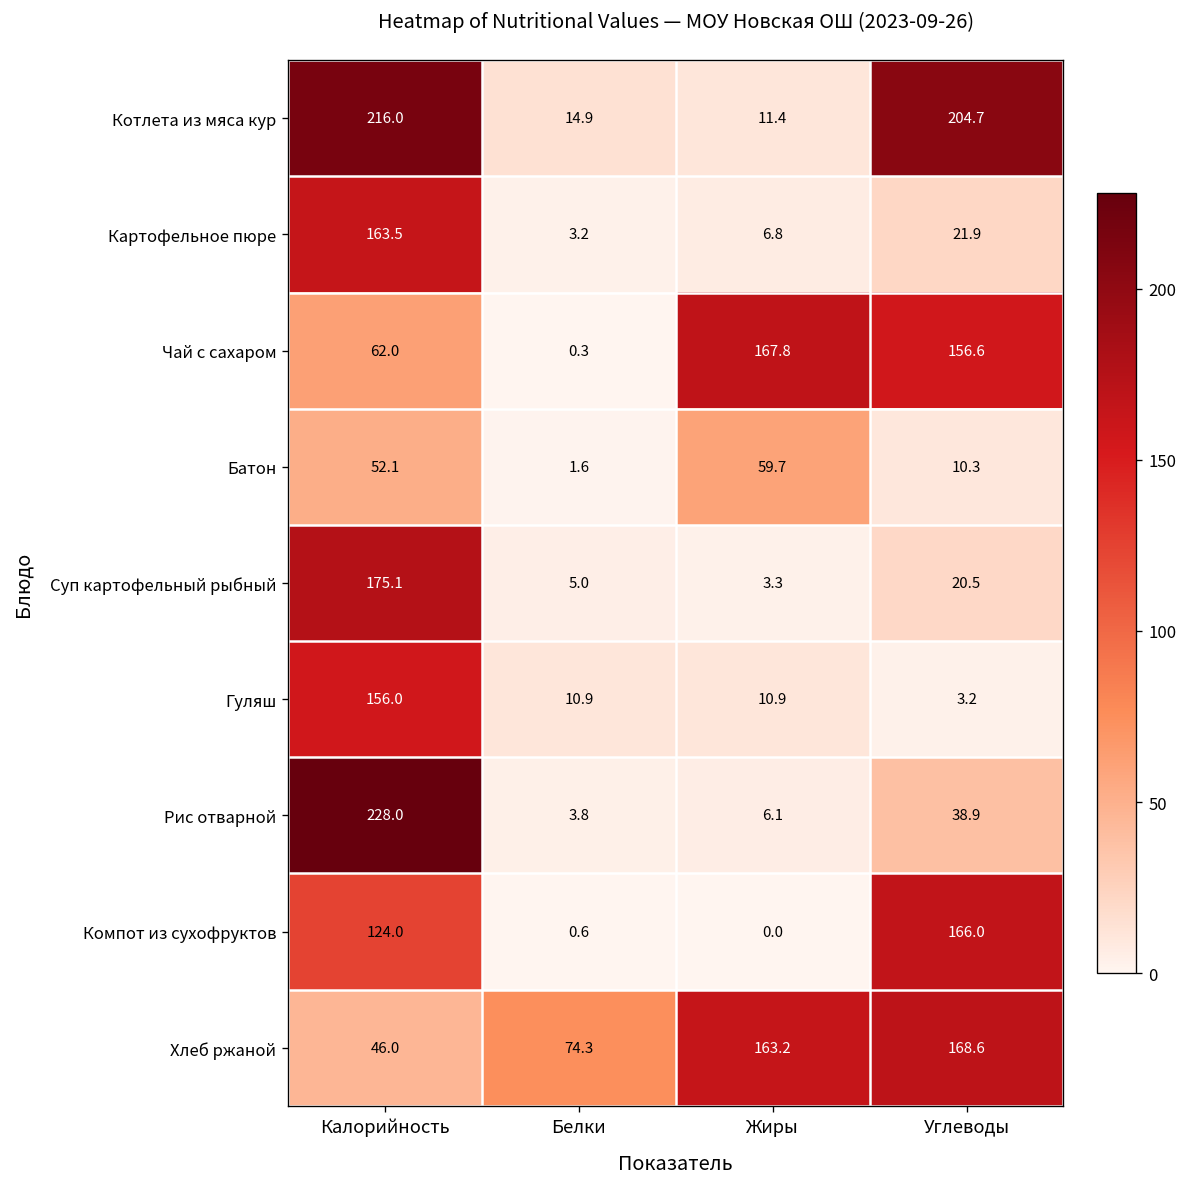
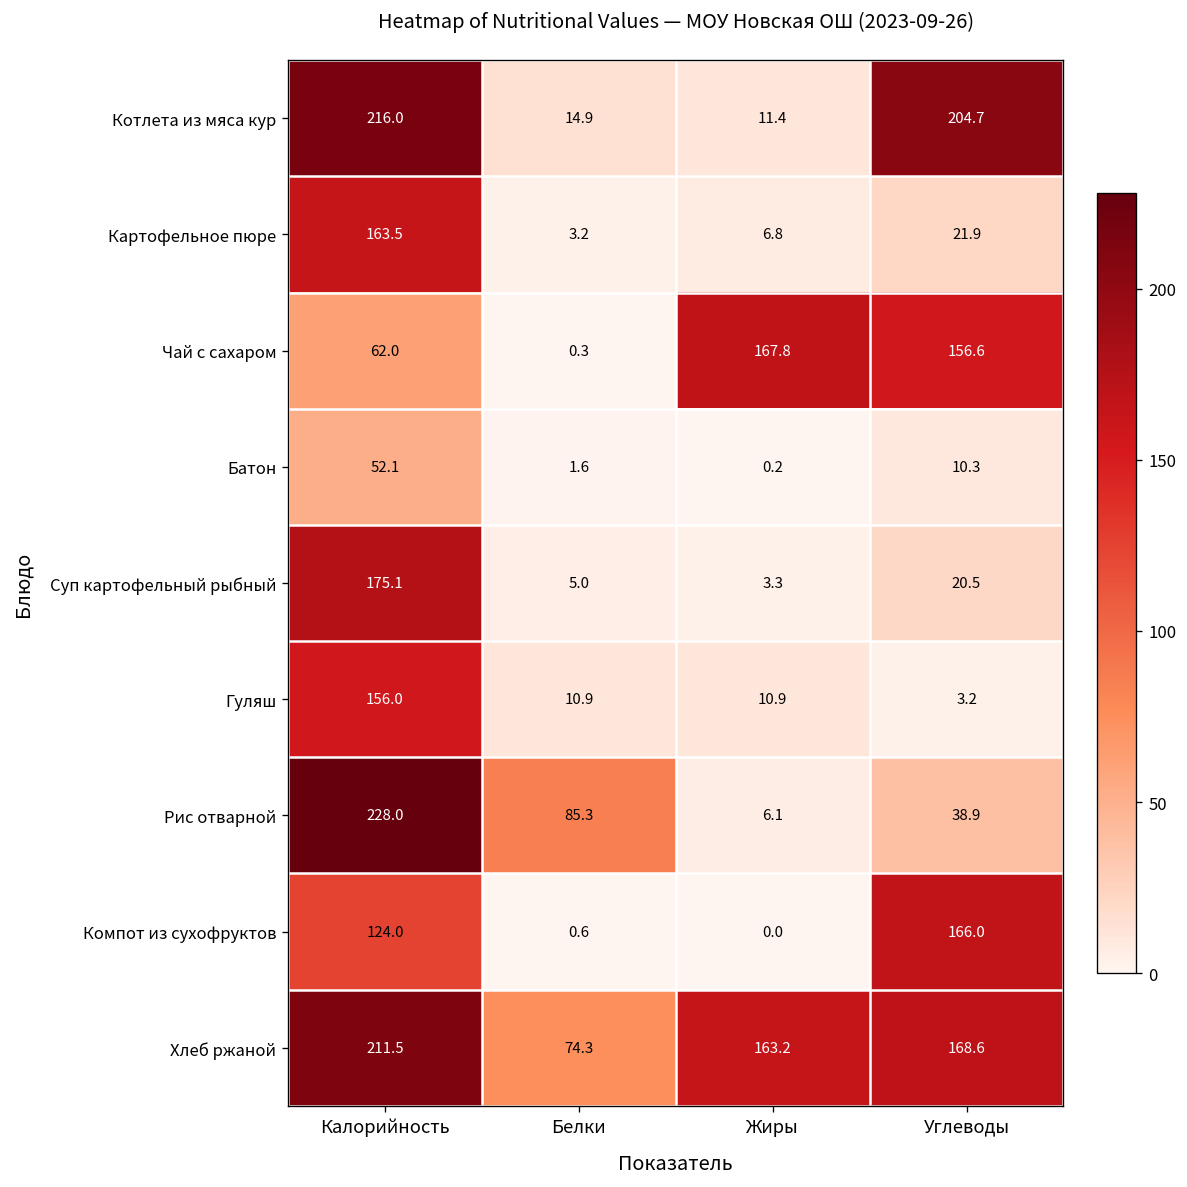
Батон, Жиры: 59.7 -> 0.2
Рис отварной, Белки: 3.8 -> 85.3
Хлеб ржаной, Калорийность: 46.0 -> 211.5
